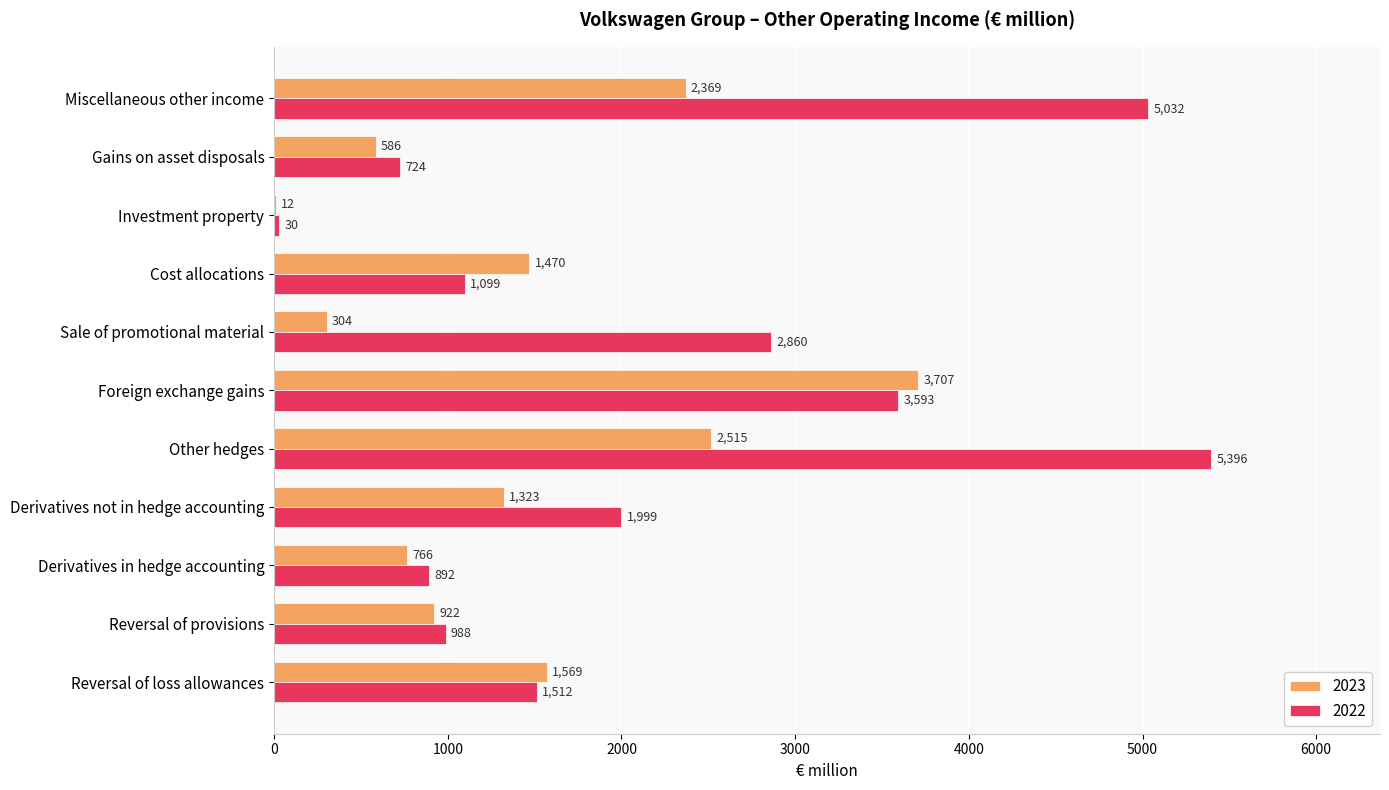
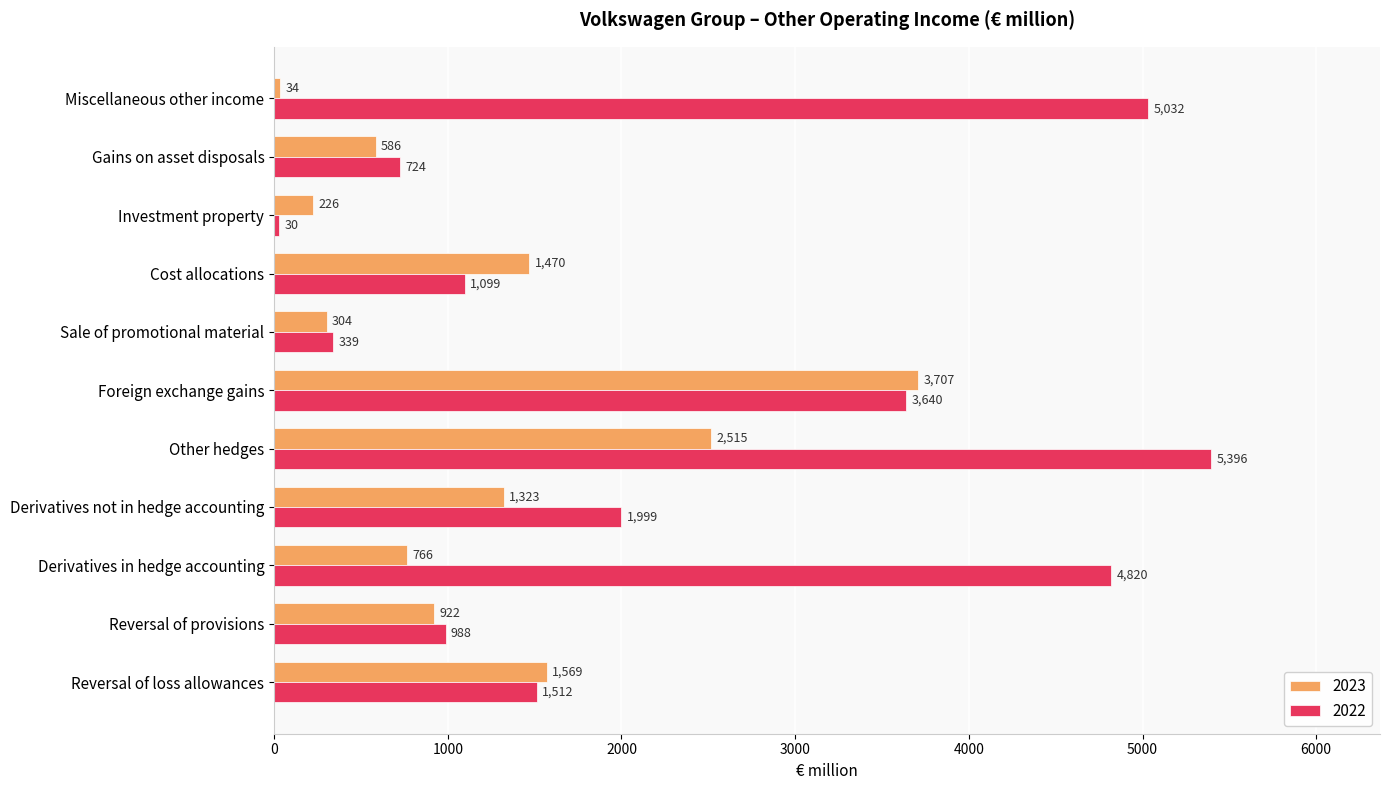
2023, Miscellaneous other income: 2,369 -> 34
2023, Investment property: 12 -> 226
2022, Sale of promotional material: 2,860 -> 339
2022, Foreign exchange gains: 3,593 -> 3,640
2022, Derivatives in hedge accounting: 892 -> 4,820
